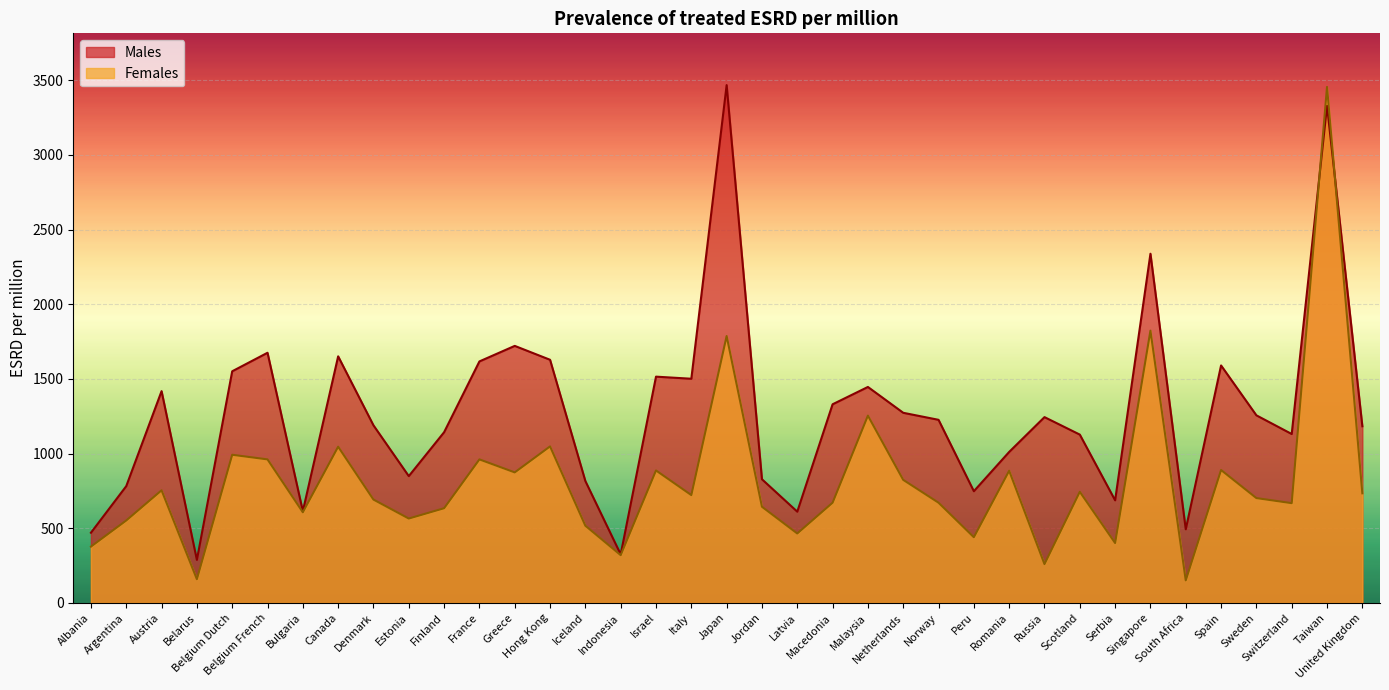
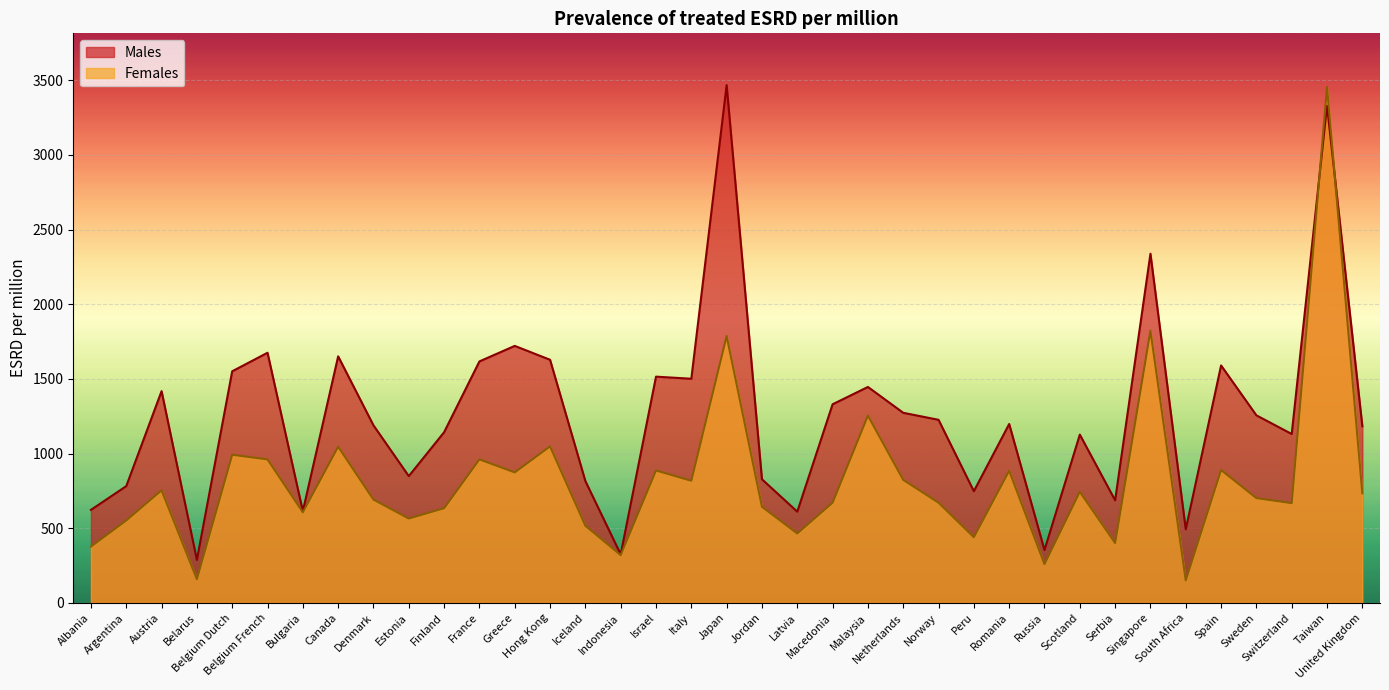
Males, Albania: 470 -> 620
Females, Italy: 720 -> 820
Males, Romania: 1010 -> 1200
Males, Russia: 1240 -> 350
